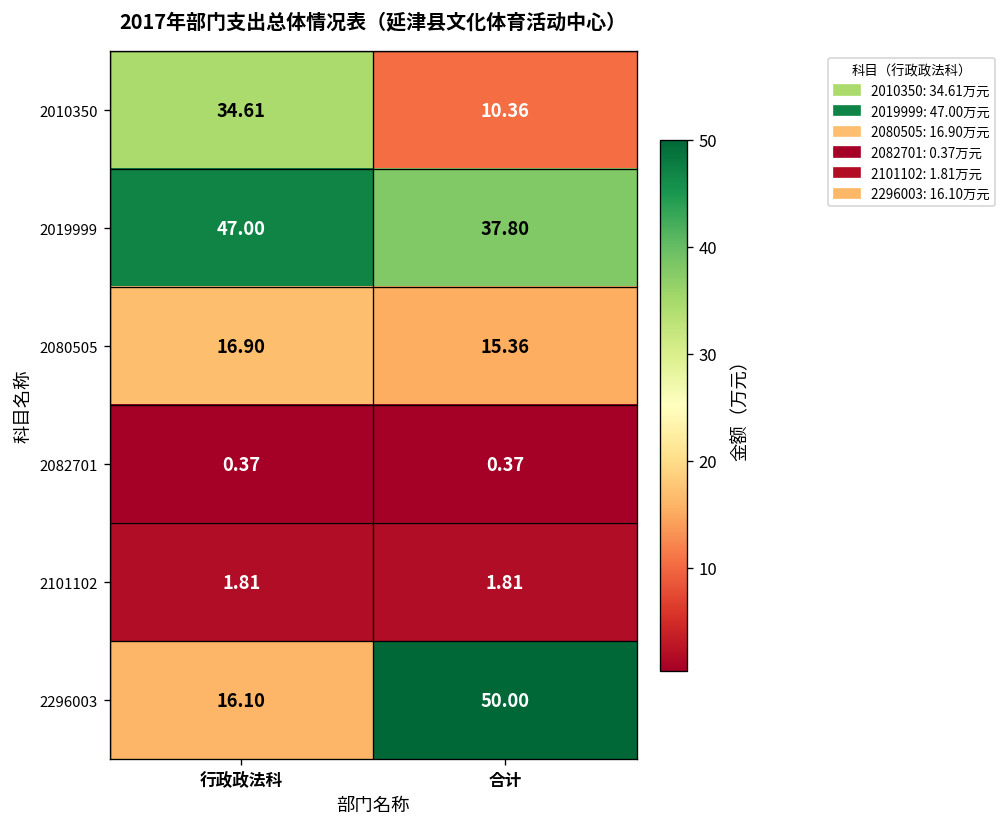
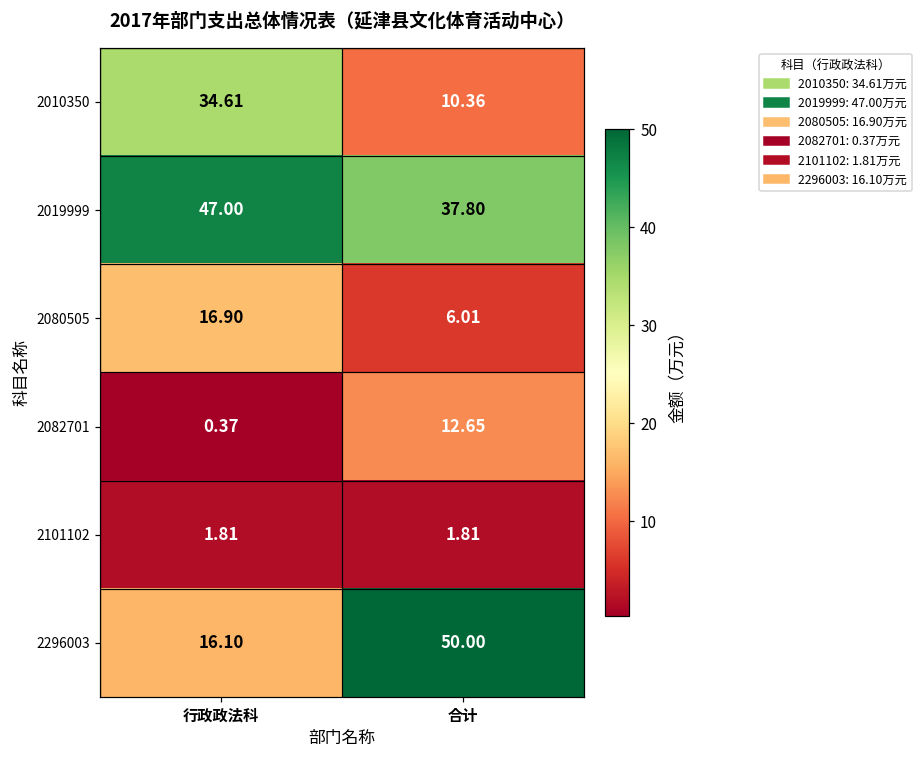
2080505, 合计: 15.36 -> 6.01
2082701, 合计: 0.37 -> 12.65
